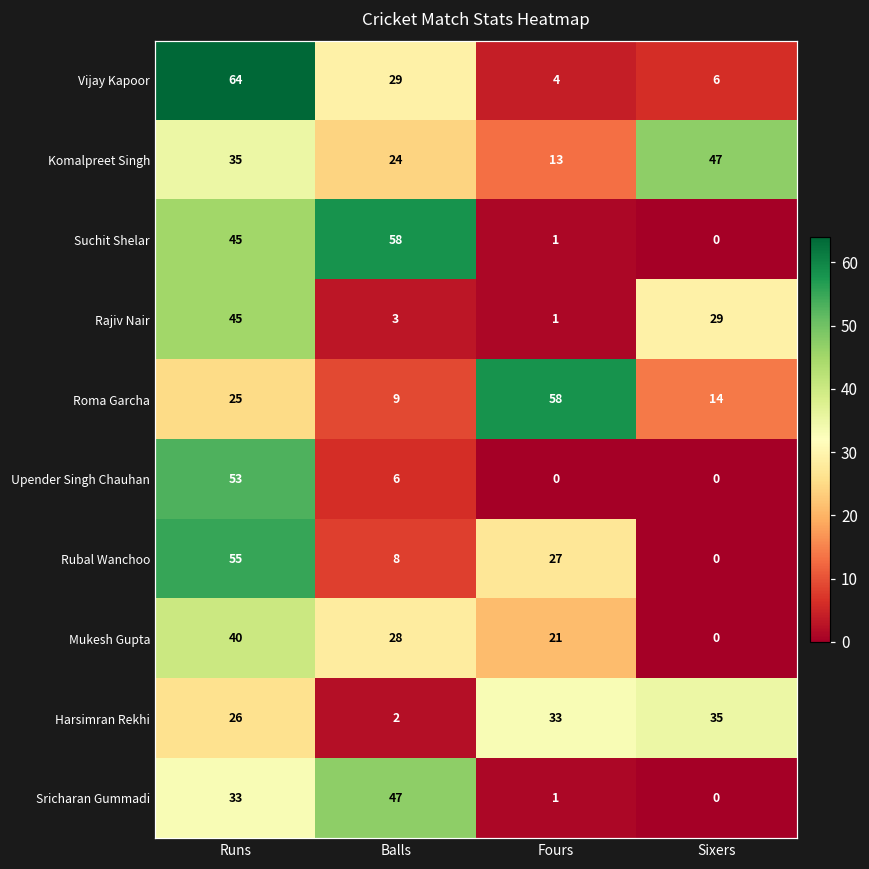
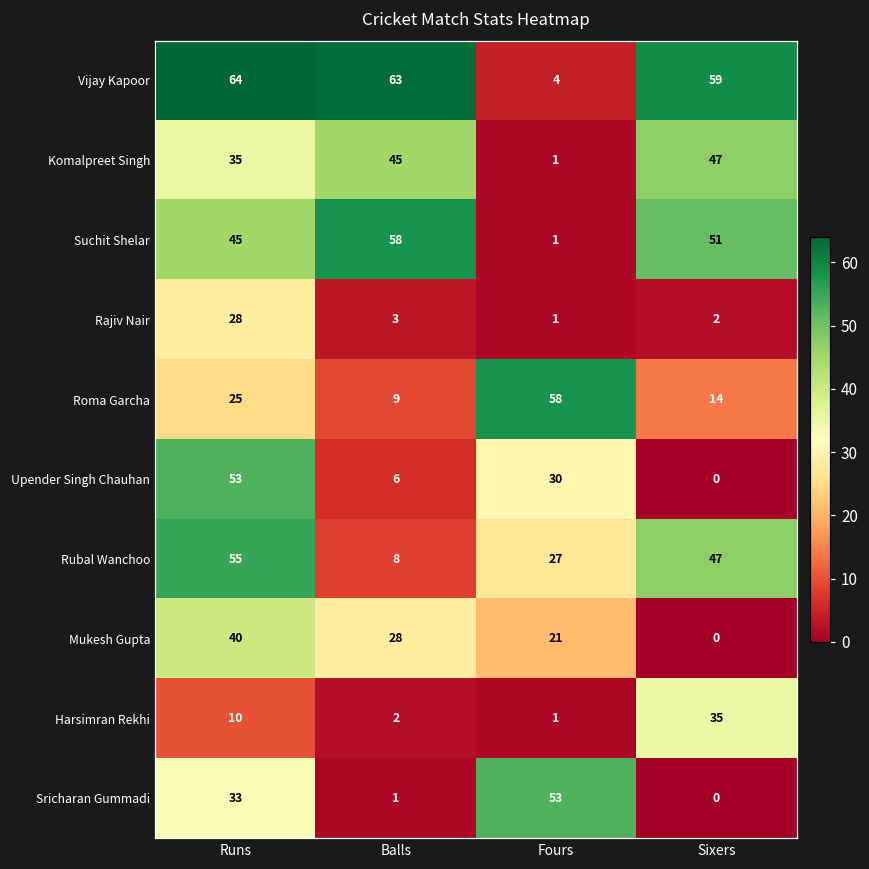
Vijay Kapoor, Balls: 29 -> 63
Vijay Kapoor, Sixers: 6 -> 59
Komalpreet Singh, Balls: 24 -> 45
Komalpreet Singh, Fours: 13 -> 1
Suchit Shelar, Sixers: 0 -> 51
Rajiv Nair, Runs: 45 -> 28
Rajiv Nair, Sixers: 29 -> 2
Upender Singh Chauhan, Fours: 0 -> 30
Rubal Wanchoo, Sixers: 0 -> 47
Harsimran Rekhi, Runs: 26 -> 10
Harsimran Rekhi, Fours: 33 -> 1
Sricharan Gummadi, Balls: 47 -> 1
Sricharan Gummadi, Fours: 1 -> 53
